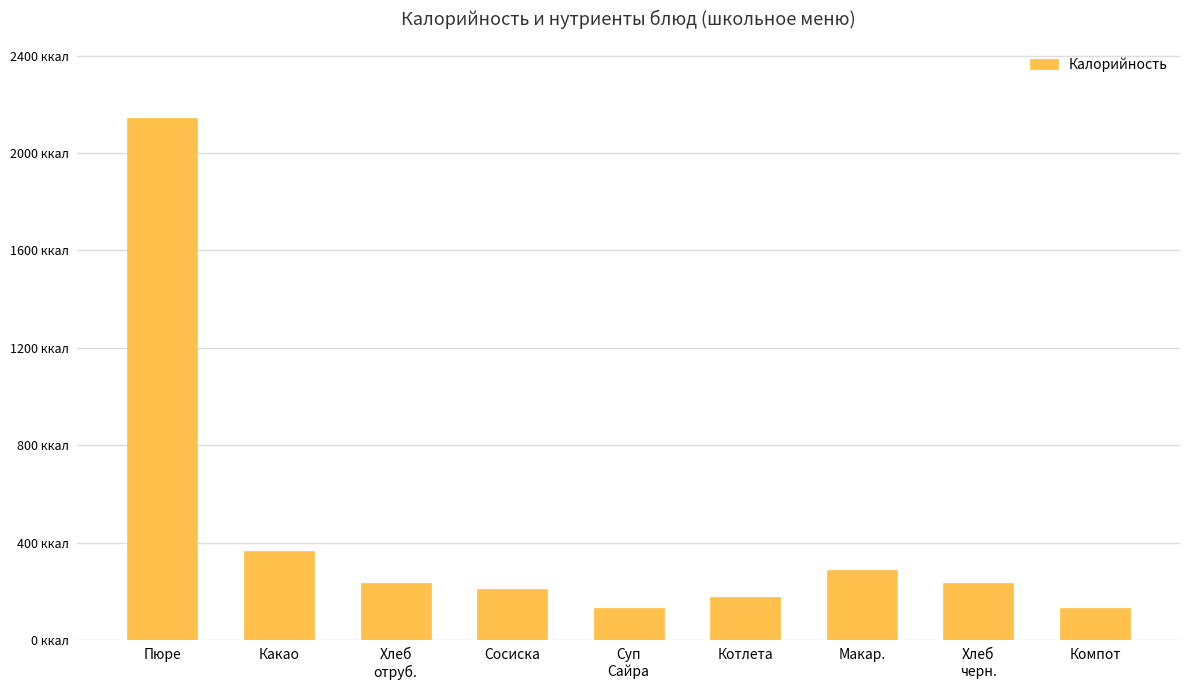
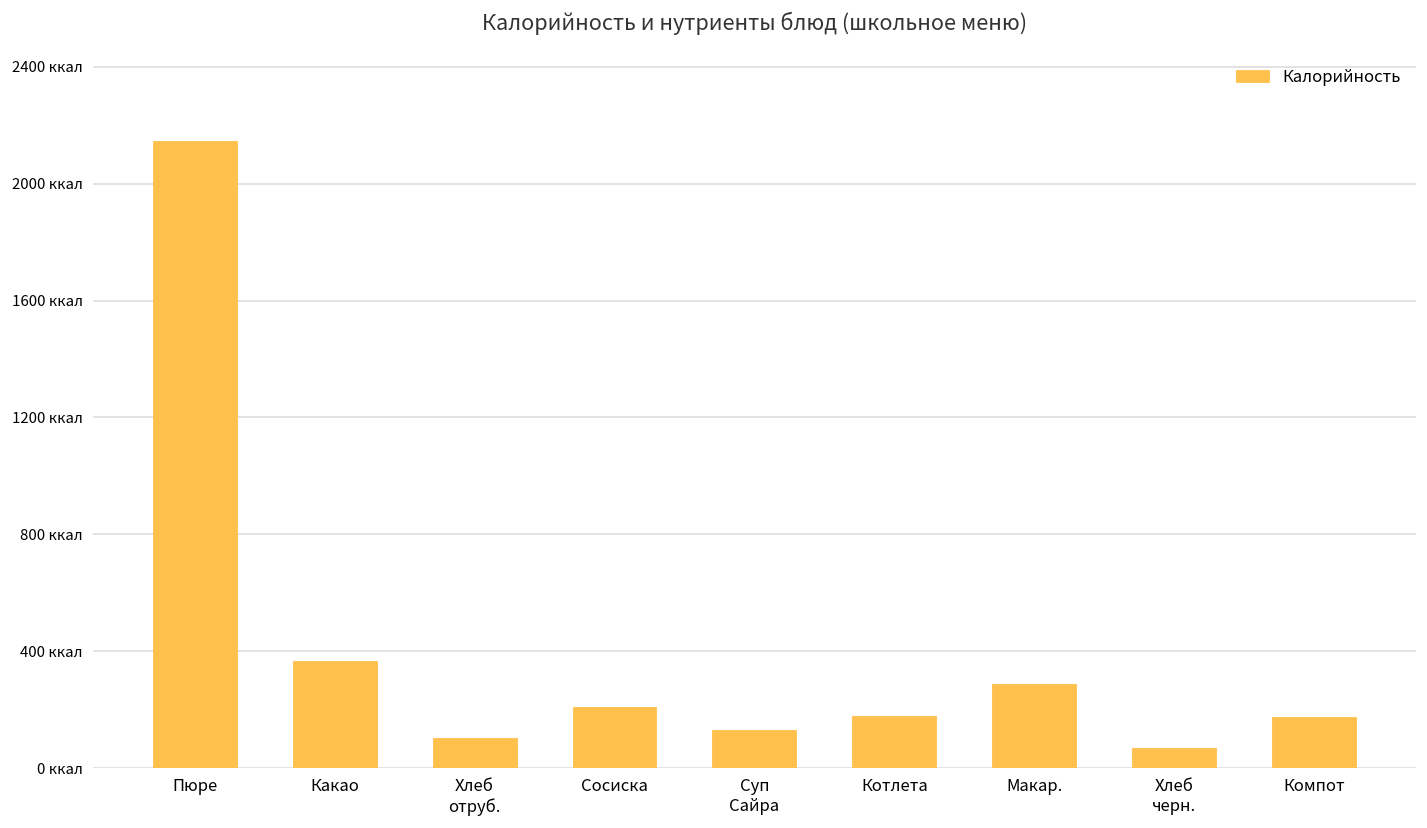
Хлеб отруб.: 240 ккал -> 100 ккал
Хлеб черн.: 240 ккал -> 70 ккал
Компот: 130 ккал -> 180 ккал
